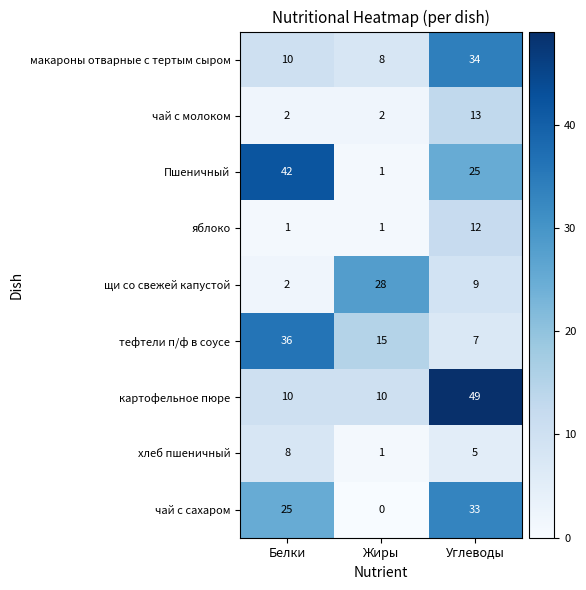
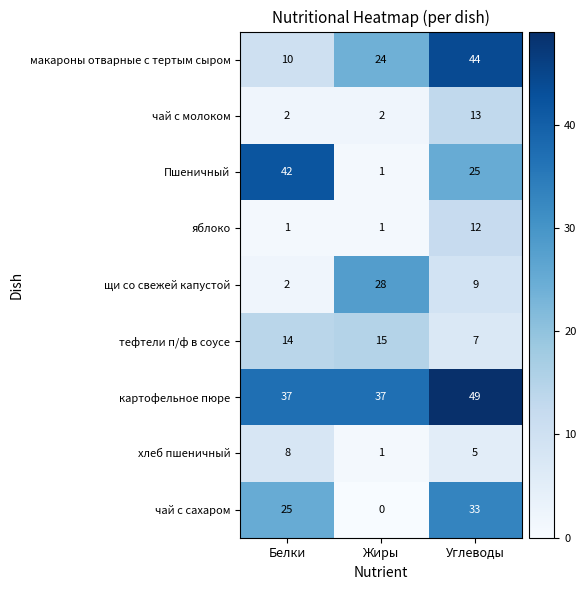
макароны отварные с тертым сыром, Жиры: 8 -> 24
макароны отварные с тертым сыром, Углеводы: 34 -> 44
тефтели п/ф в соусе, Белки: 36 -> 14
картофельное пюре, Белки: 10 -> 37
картофельное пюре, Жиры: 10 -> 37
